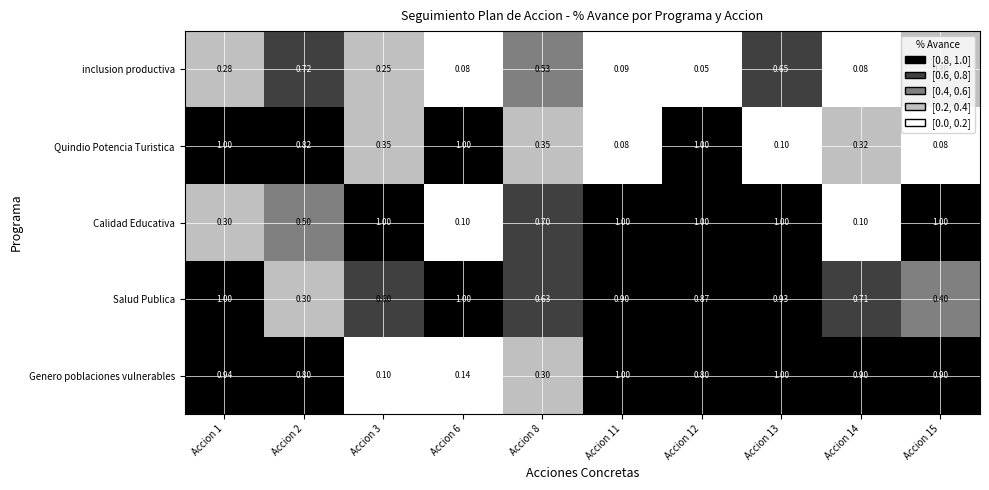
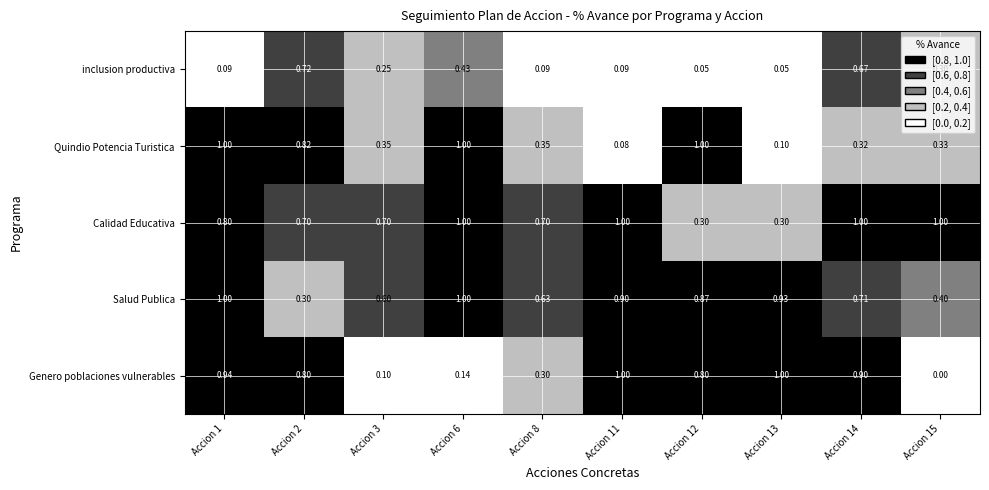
inclusion productiva, Accion 1: 0.28 -> 0.09
inclusion productiva, Accion 6: 0.08 -> 0.43
inclusion productiva, Accion 8: 0.53 -> 0.09
inclusion productiva, Accion 13: 0.65 -> 0.05
inclusion productiva, Accion 14: 0.08 -> 0.67
Quindio Potencia Turistica, Accion 15: 0.08 -> 0.33
Calidad Educativa, Accion 1: 0.30 -> 0.80
Calidad Educativa, Accion 2: 0.50 -> 0.70
Calidad Educativa, Accion 3: 1.00 -> 0.70
Calidad Educativa, Accion 6: 0.10 -> 1.00
Calidad Educativa, Accion 12: 1.00 -> 0.30
Calidad Educativa, Accion 13: 1.00 -> 0.30
Calidad Educativa, Accion 14: 0.10 -> 1.00
Genero poblaciones vulnerables, Accion 15: 0.90 -> 0.00
